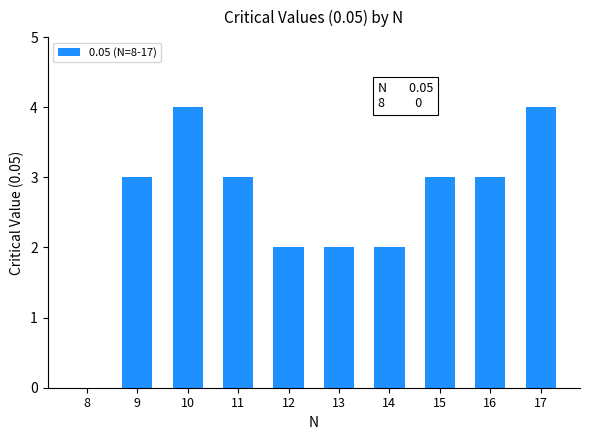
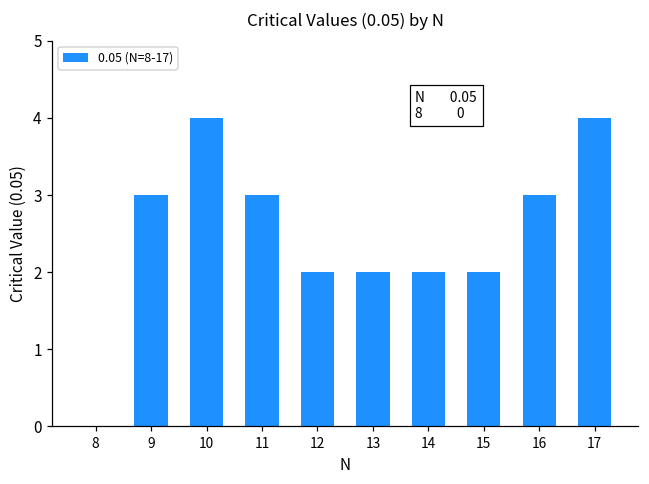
15: 3 -> 2
